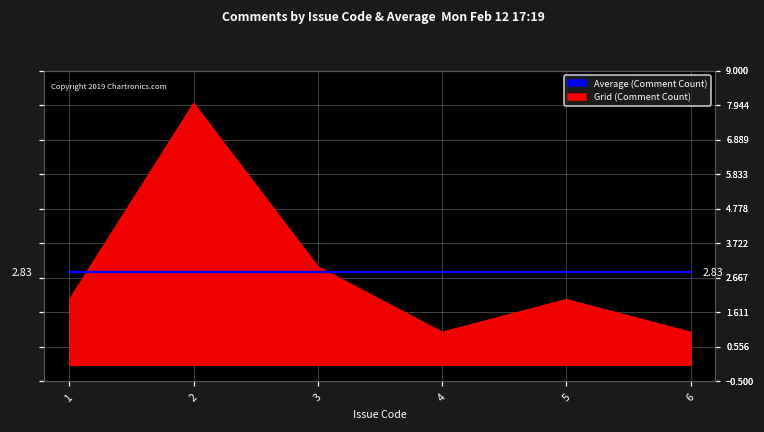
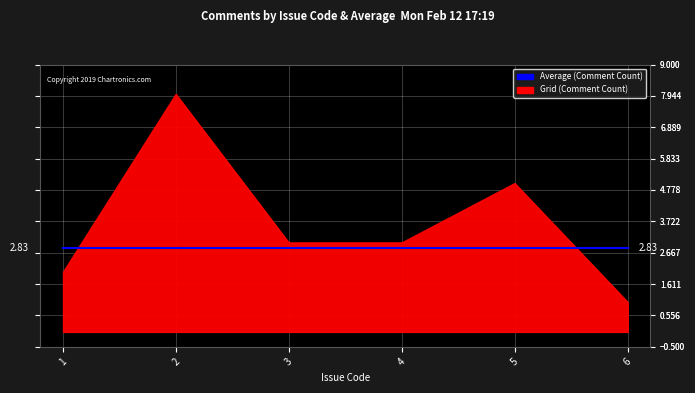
Grid (Comment Count), 4: 1 -> 3
Grid (Comment Count), 5: 2 -> 5
